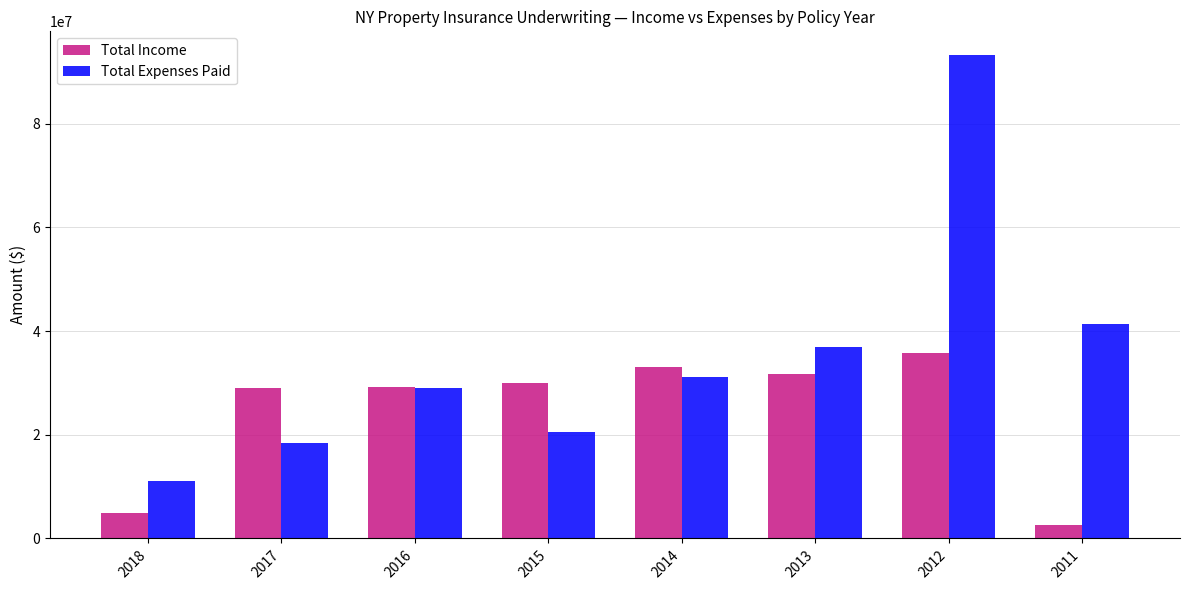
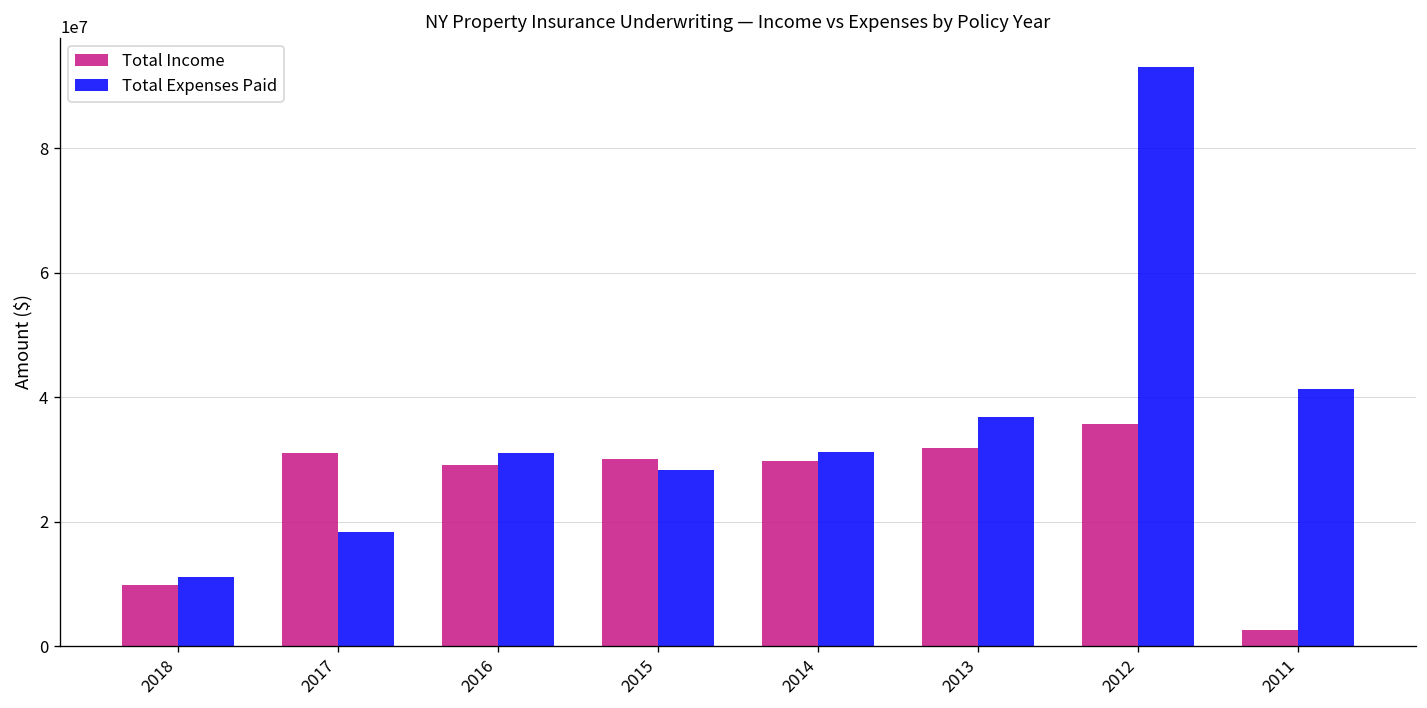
Total Income, 2018: 5000000 -> 10000000
Total Income, 2017: 29000000 -> 31000000
Total Expenses Paid, 2016: 29000000 -> 31000000
Total Expenses Paid, 2015: 20000000 -> 28000000
Total Income, 2014: 33000000 -> 30000000
